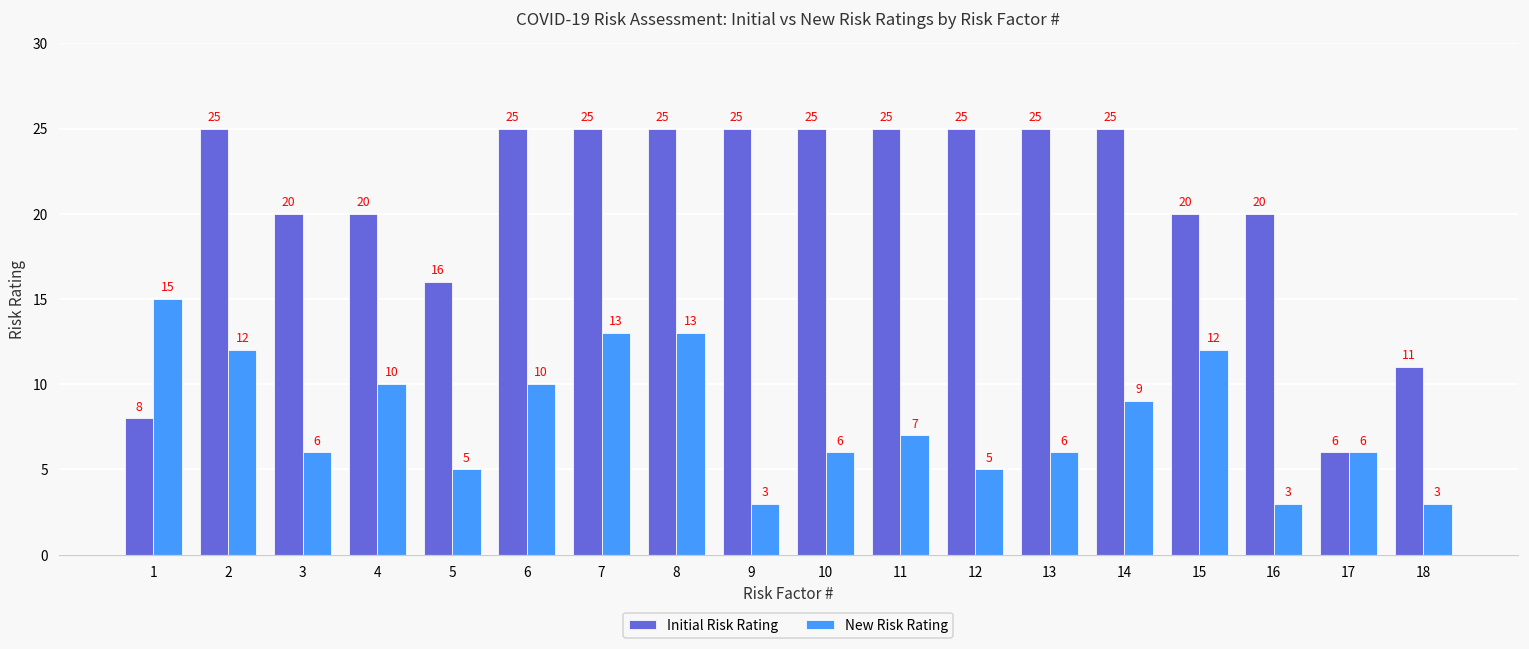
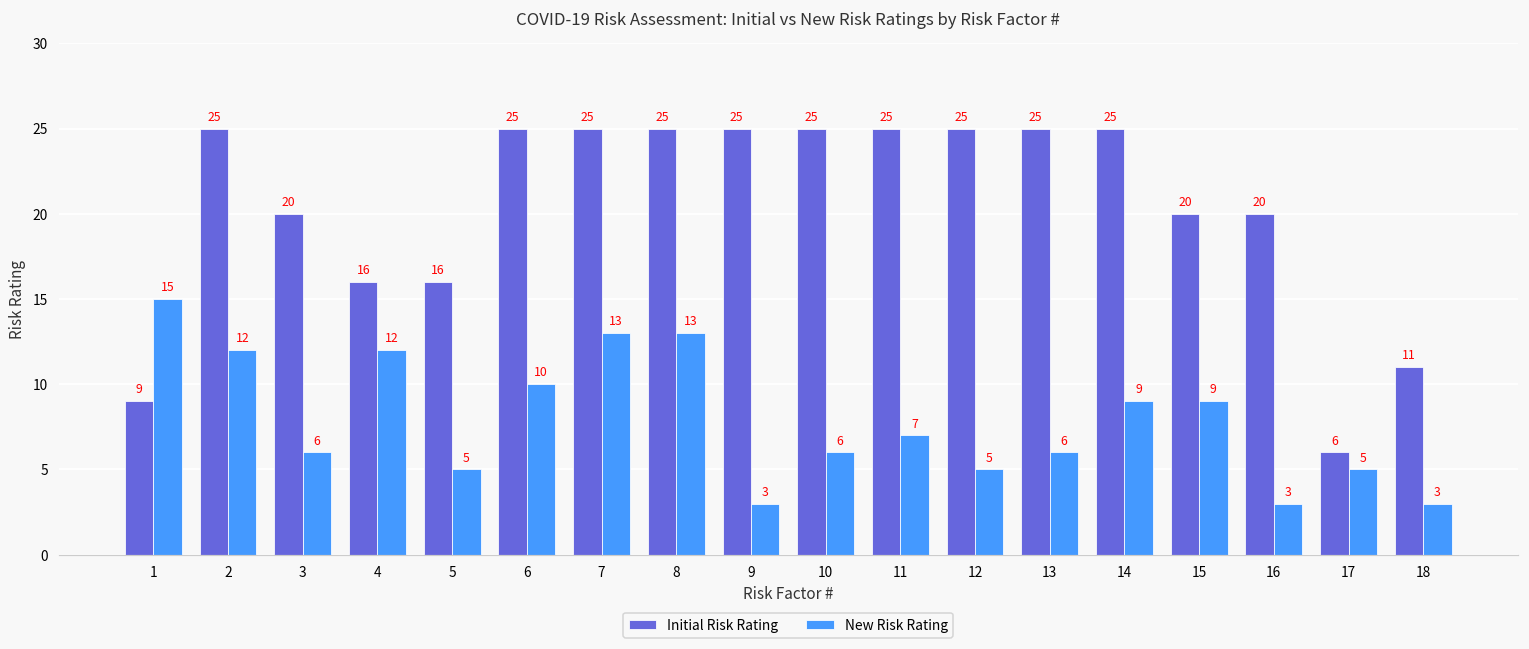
Initial Risk Rating, 1: 8 -> 9
Initial Risk Rating, 4: 20 -> 16
New Risk Rating, 4: 10 -> 12
New Risk Rating, 15: 12 -> 9
New Risk Rating, 17: 6 -> 5
